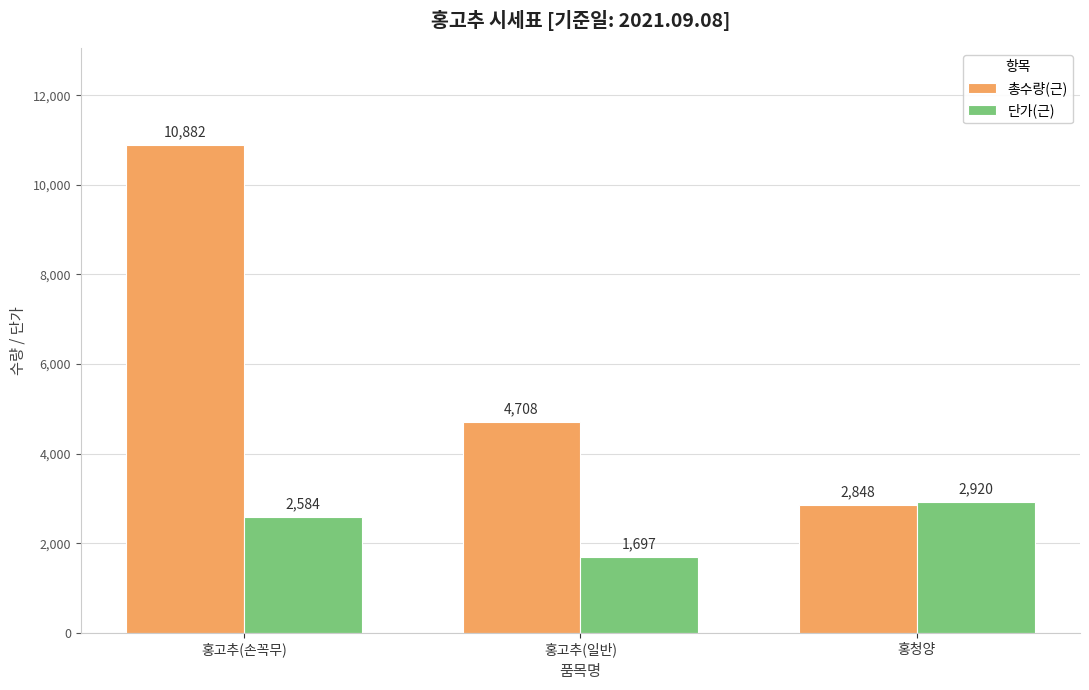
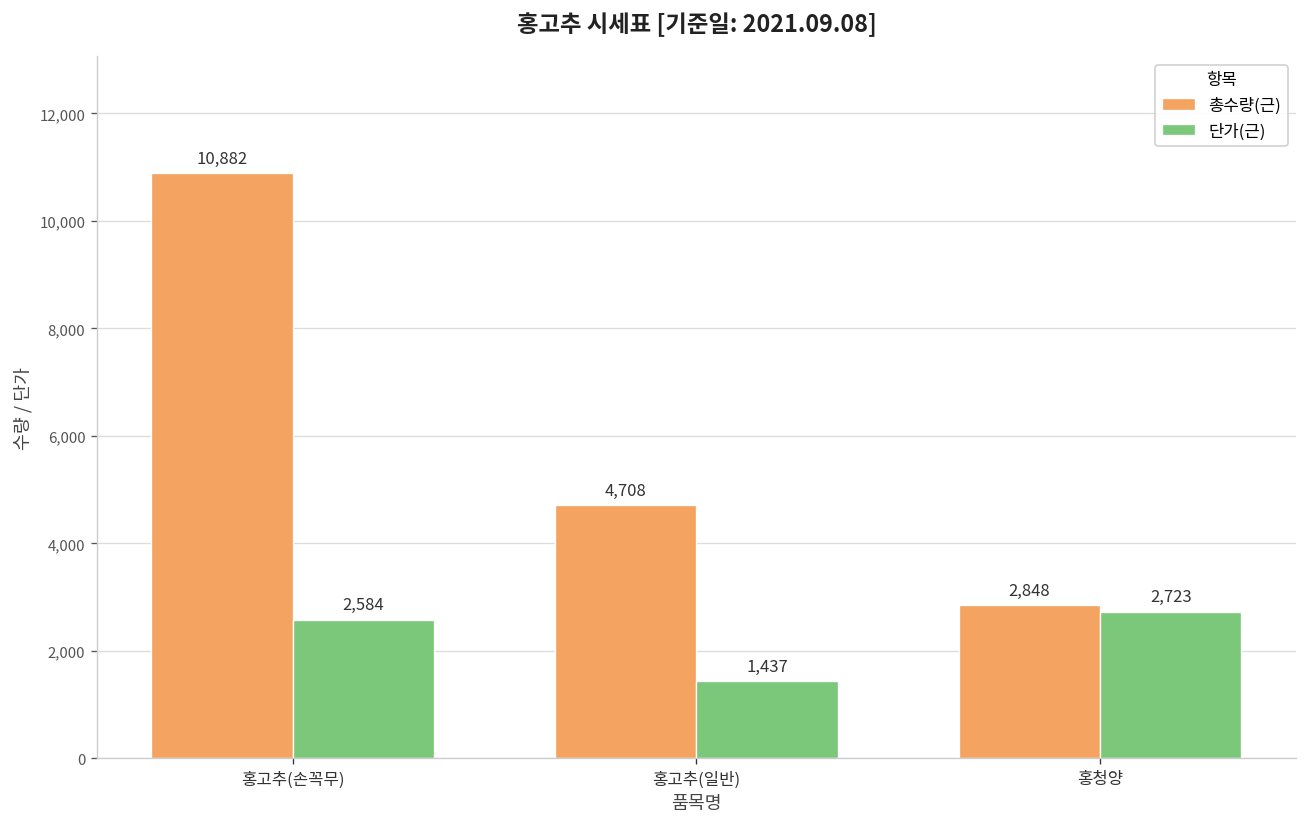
단가(근), 홍고추(일반): 1,697 -> 1,437
단가(근), 홍청양: 2,920 -> 2,723
